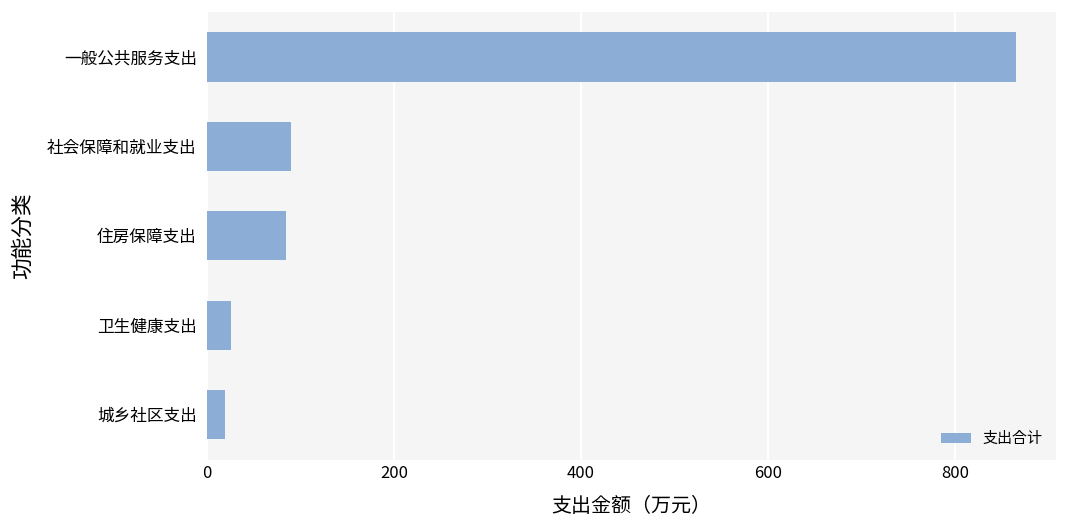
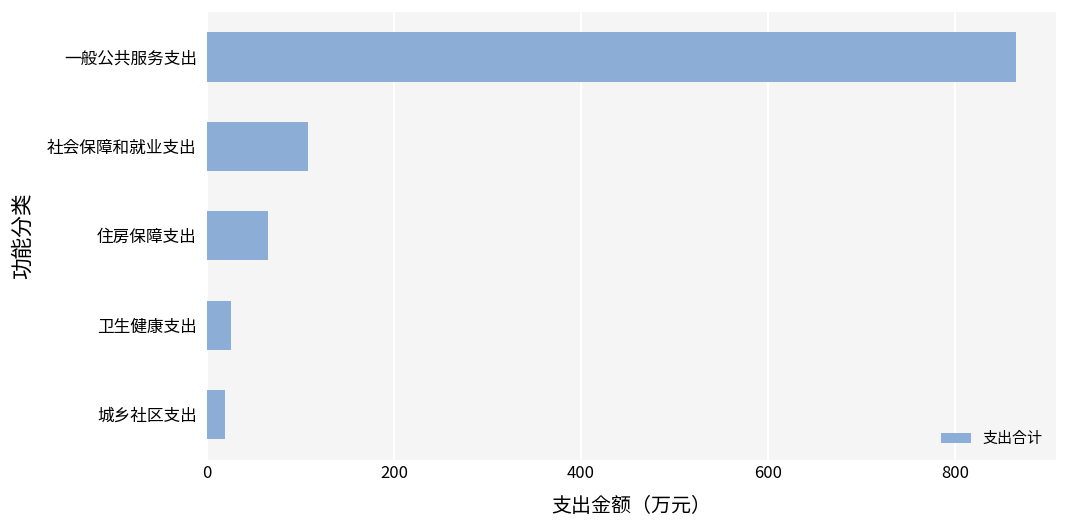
社会保障和就业支出: 90 -> 110
住房保障支出: 80 -> 70
